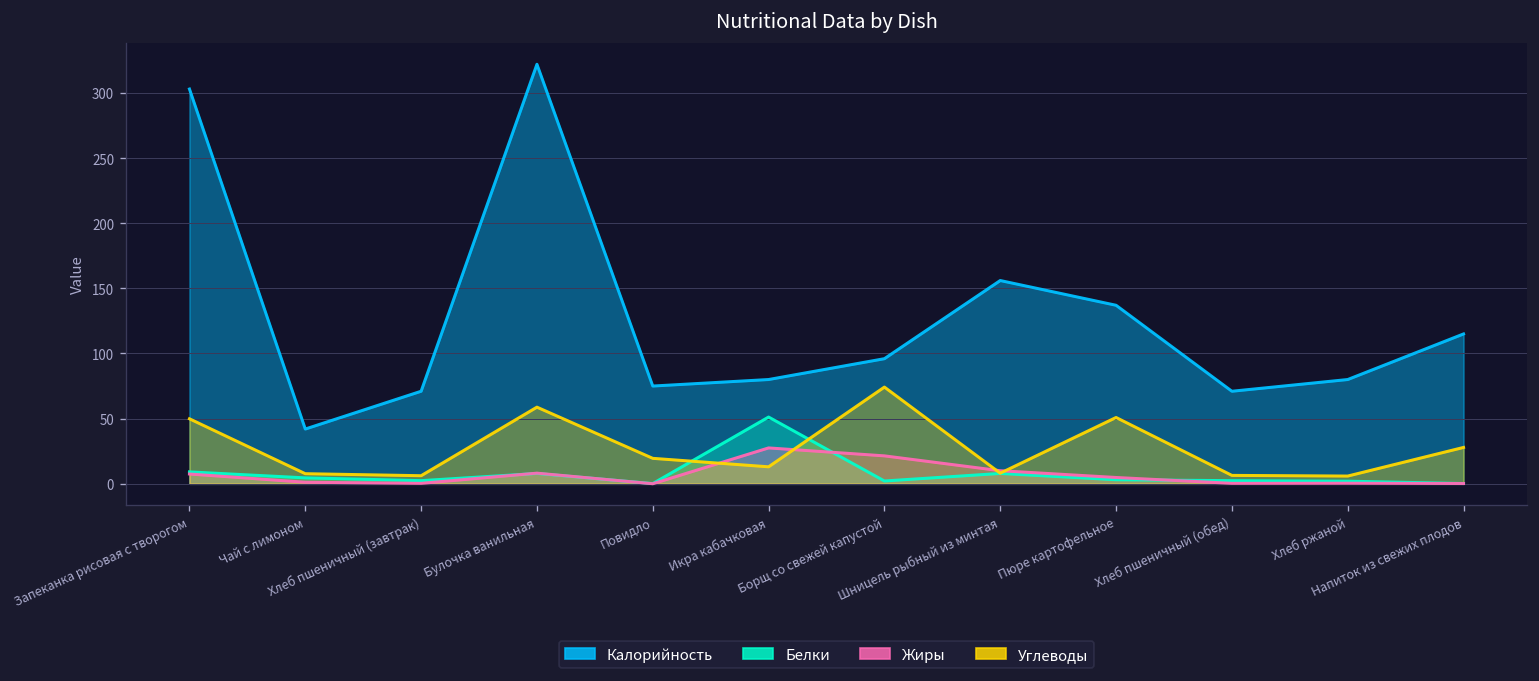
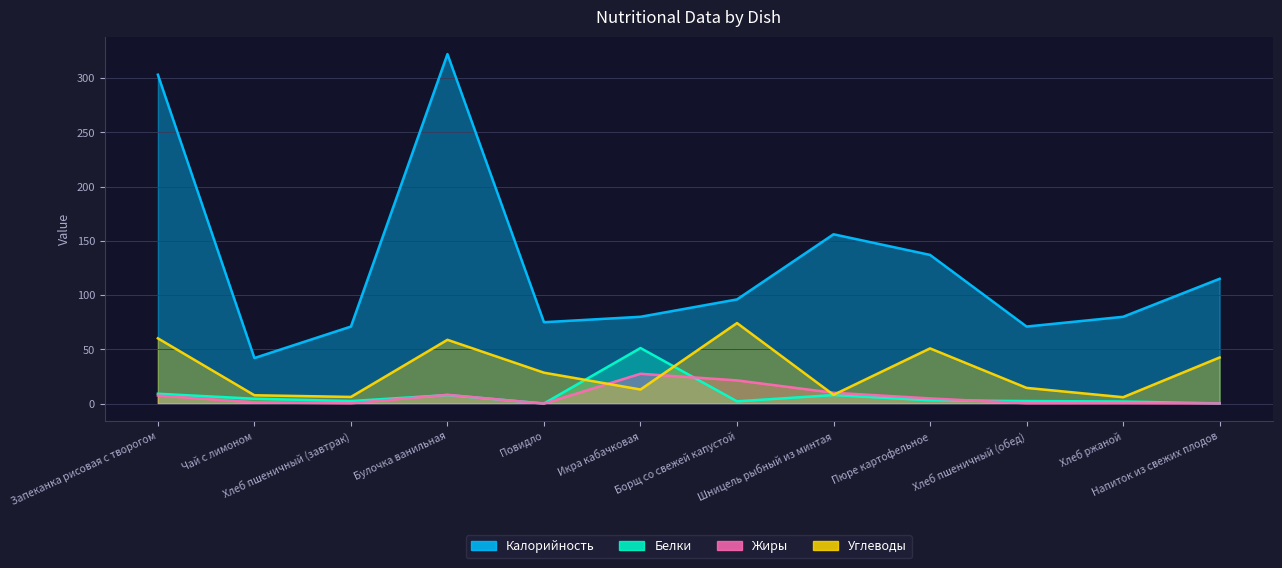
Углеводы, Запеканка рисовая с творогом: 50 -> 60
Углеводы, Повидло: 20 -> 29
Углеводы, Хлеб пшеничный (обед): 6 -> 14
Углеводы, Напиток из свежих плодов: 28 -> 43
